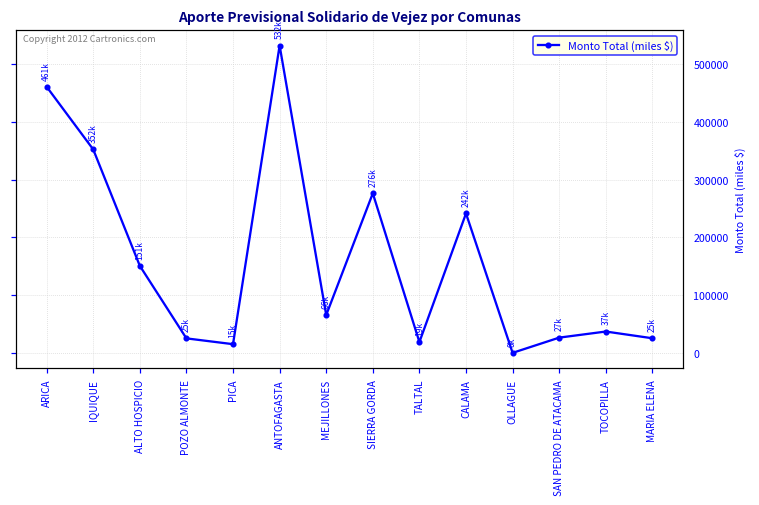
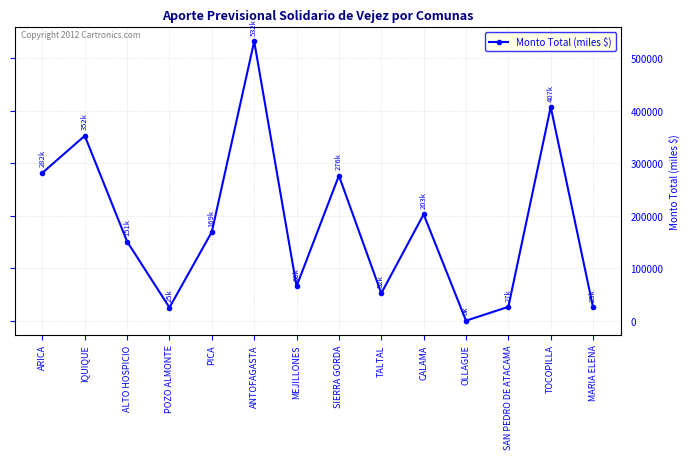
ARICA: 461k -> 282k
PICA: 15k -> 169k
TALTAL: 19k -> 52k
CALAMA: 242k -> 203k
TOCOPILLA: 37k -> 407k
